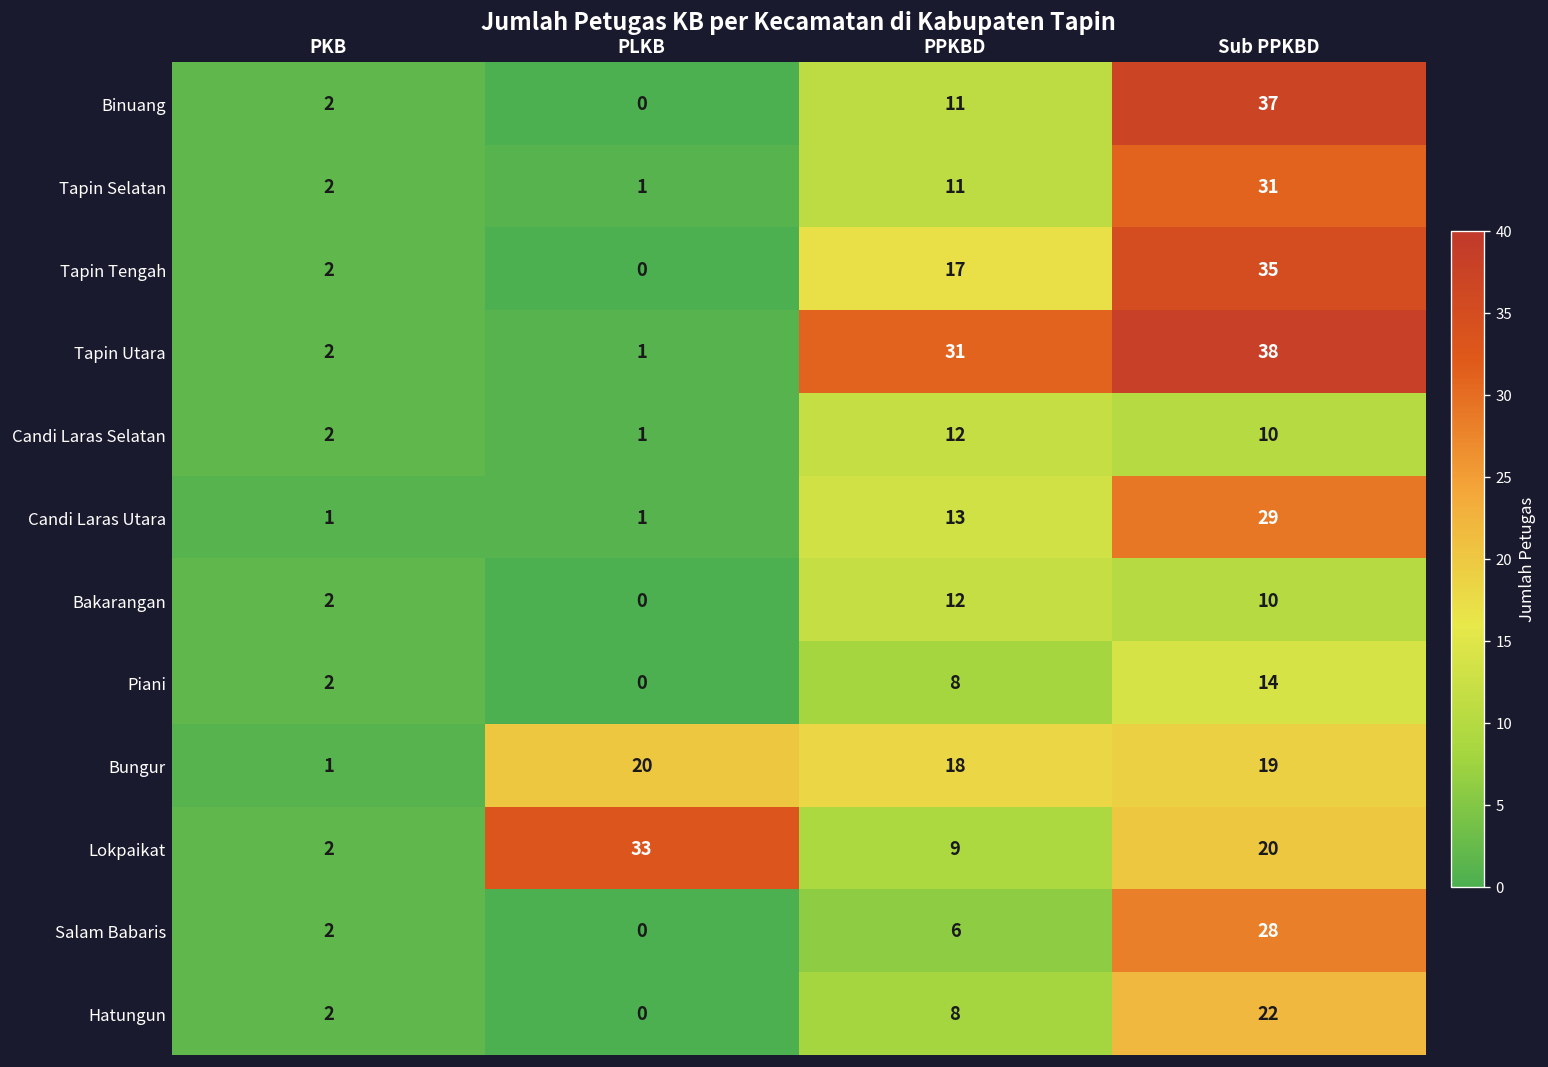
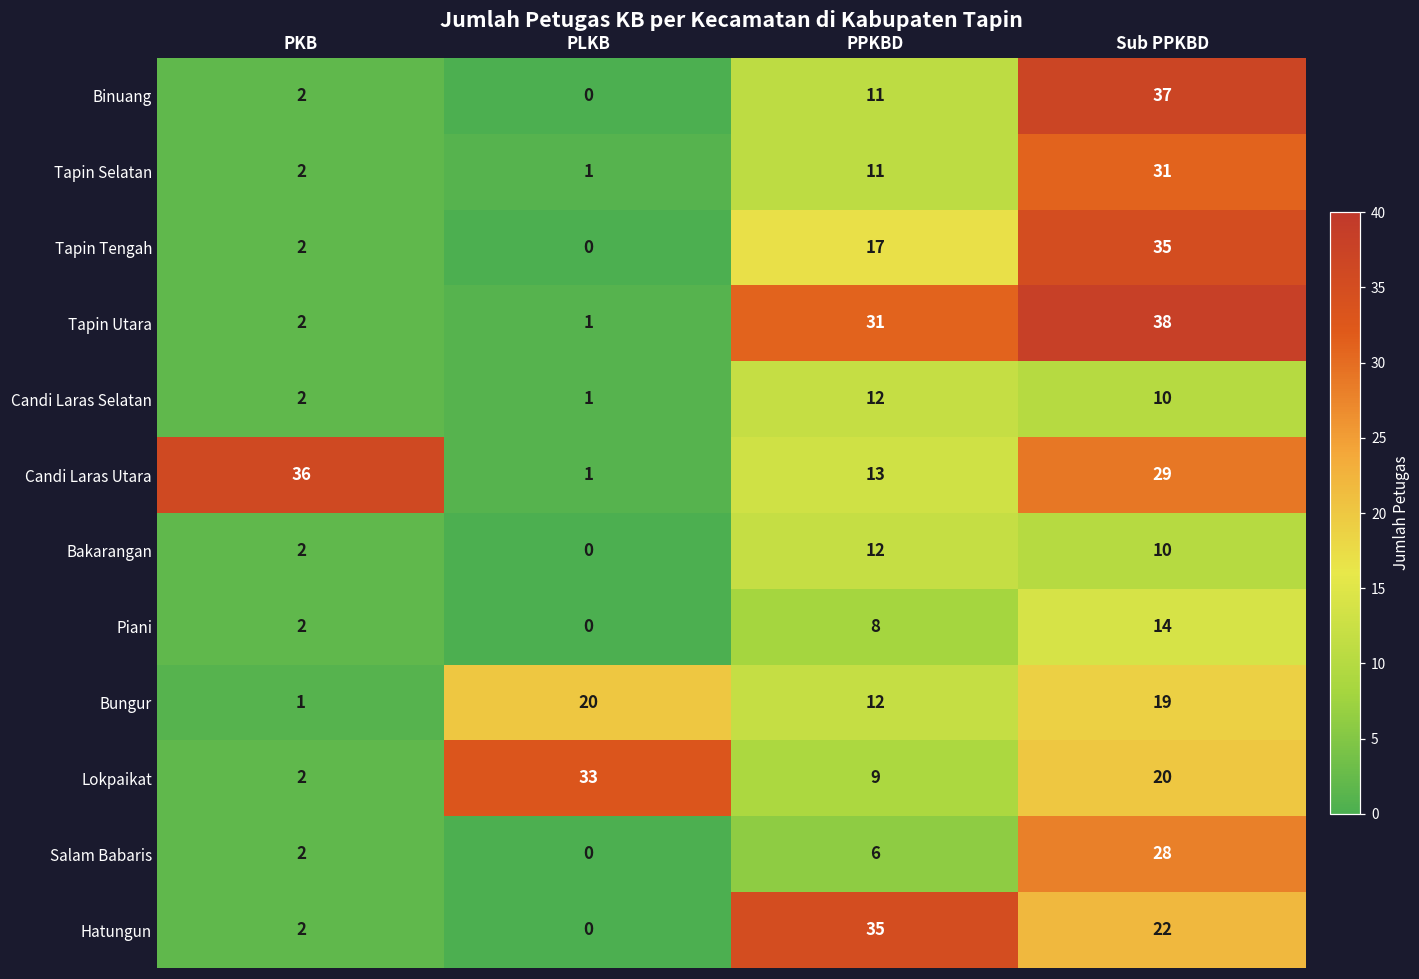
Candi Laras Utara, PKB: 1 -> 36
Bungur, PPKBD: 18 -> 12
Hatungun, PPKBD: 8 -> 35
